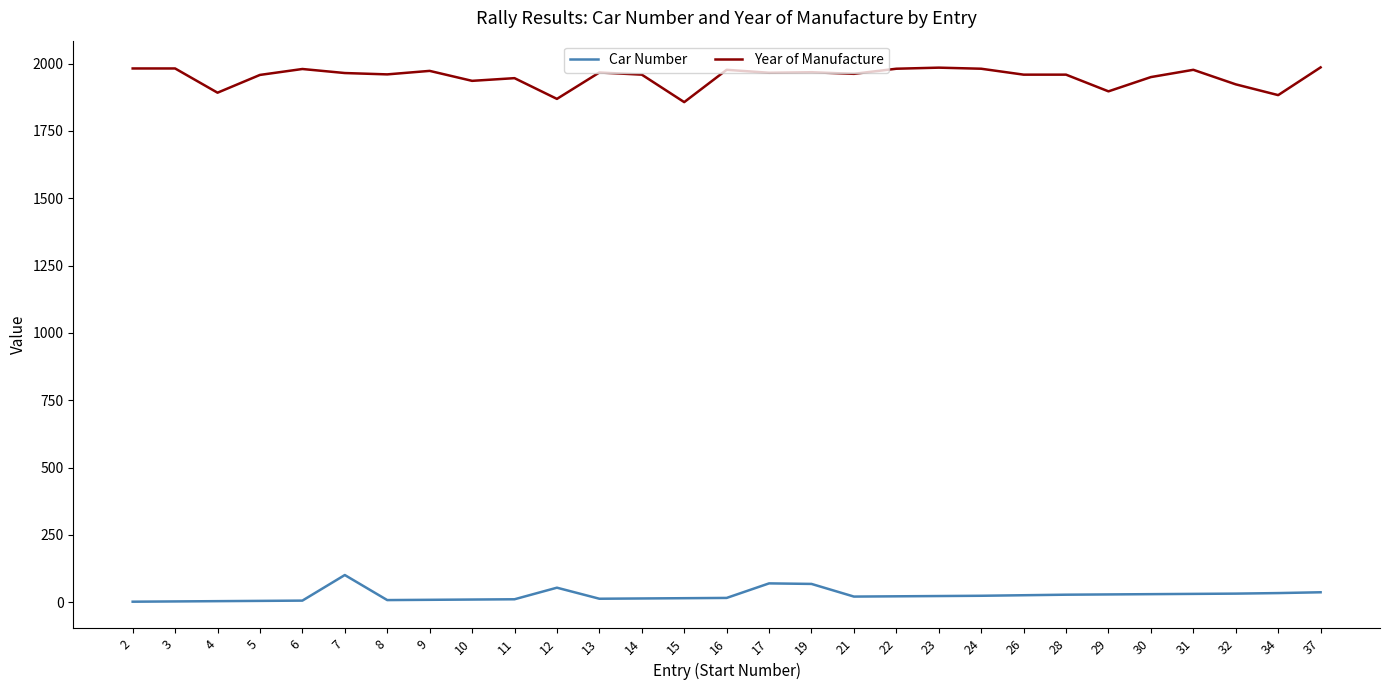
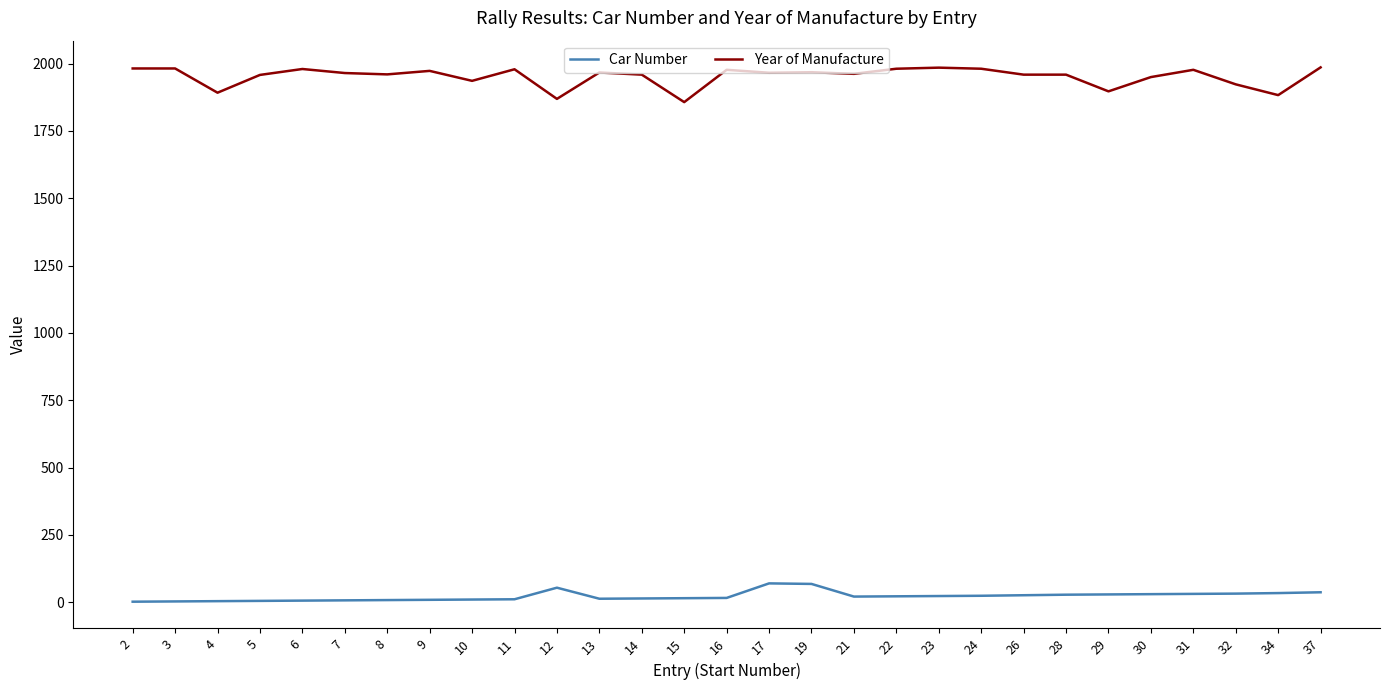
Car Number, 7: 100 -> 10
Year of Manufacture, 11: 1950 -> 1980
